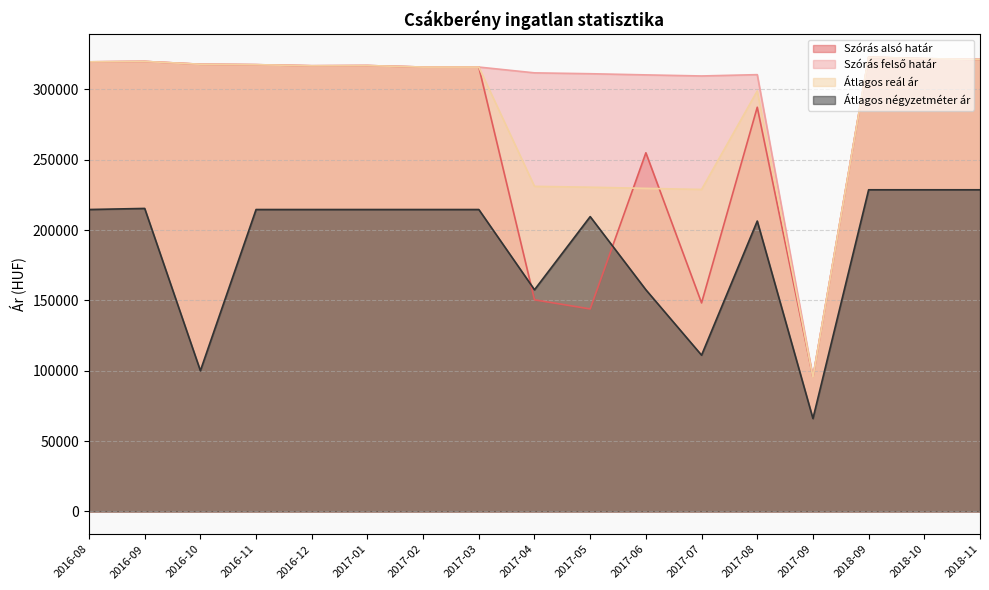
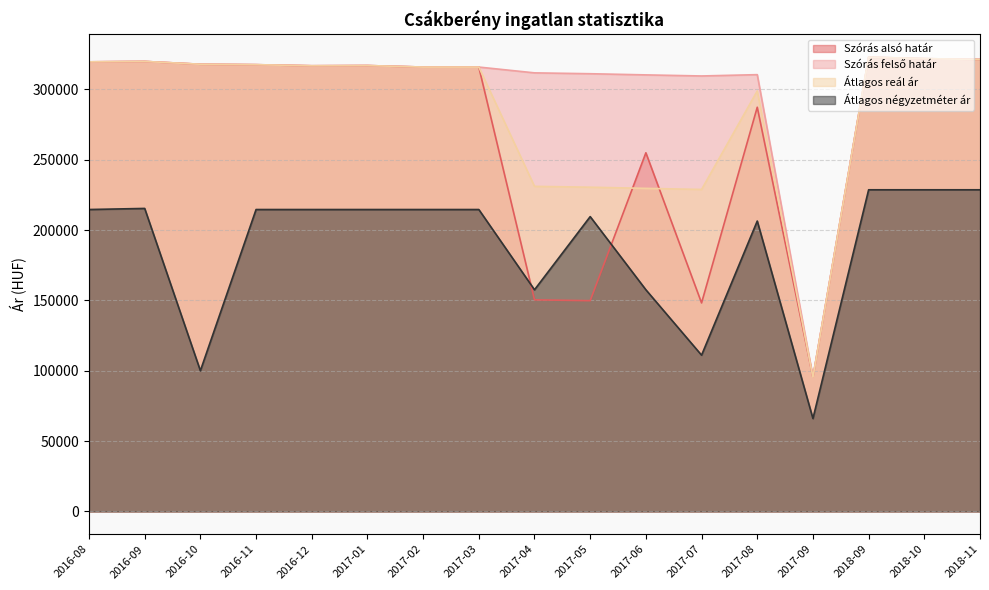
Szórás alsó határ, 2017-05: 144000 -> 150000
